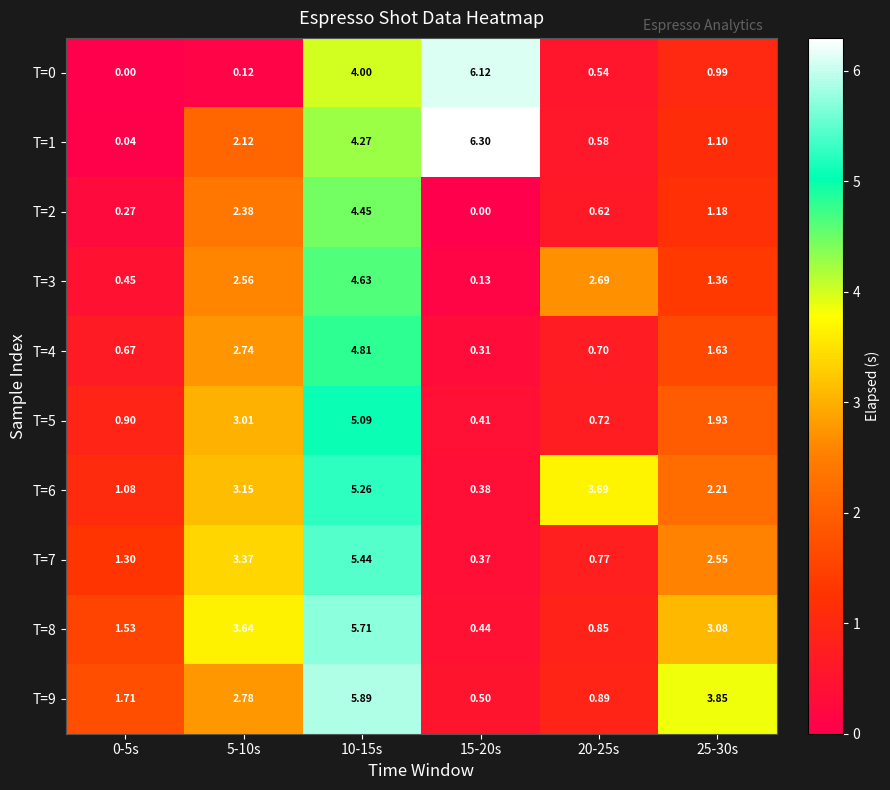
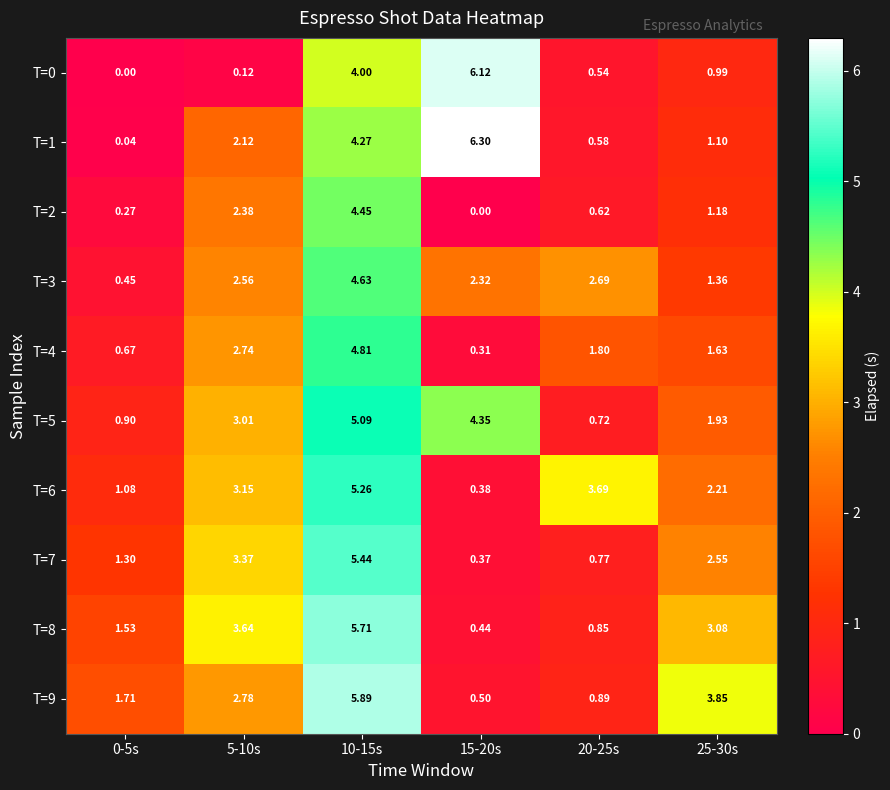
T=3, 15-20s: 0.13 -> 2.32
T=4, 20-25s: 0.70 -> 1.80
T=5, 15-20s: 0.41 -> 4.35
